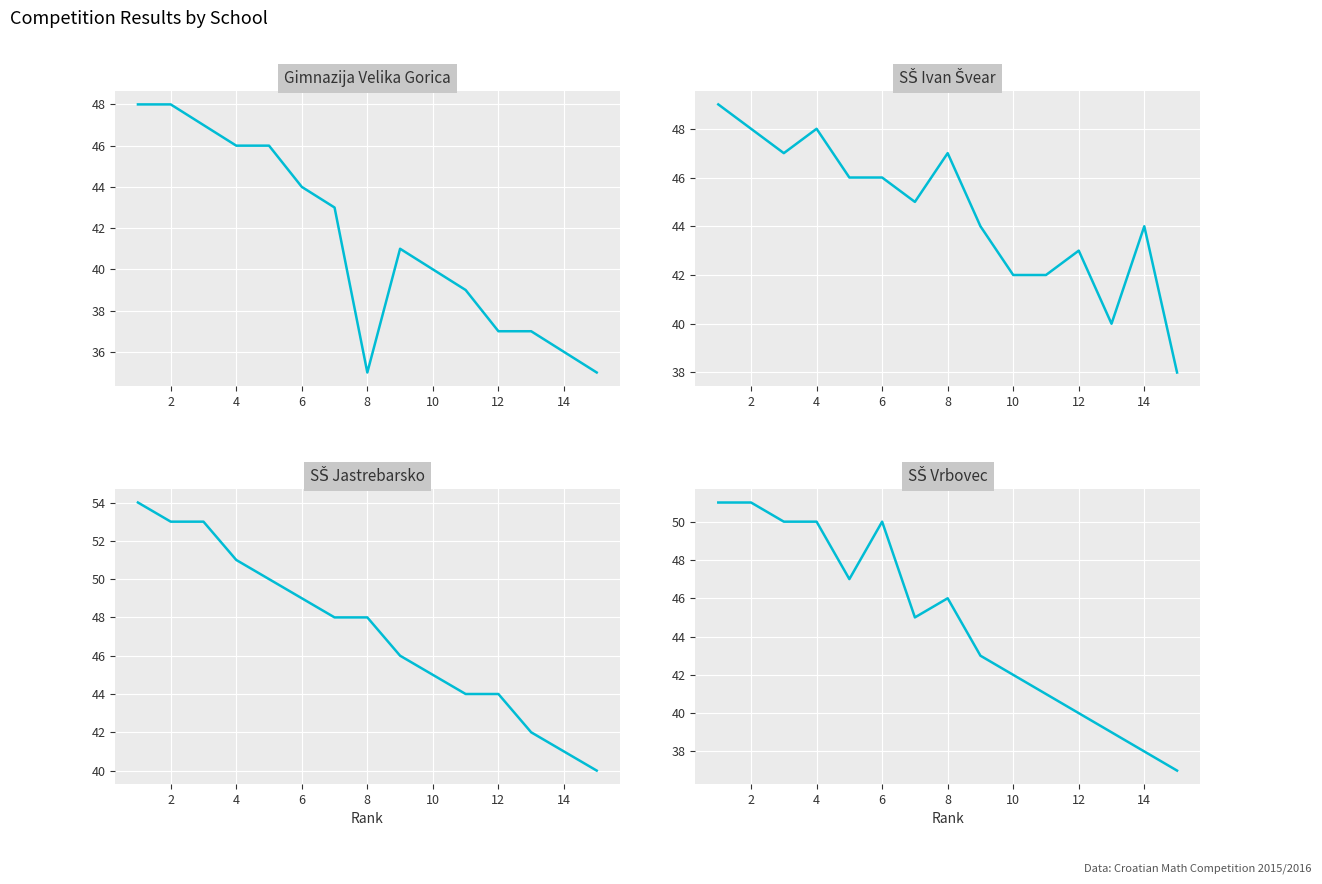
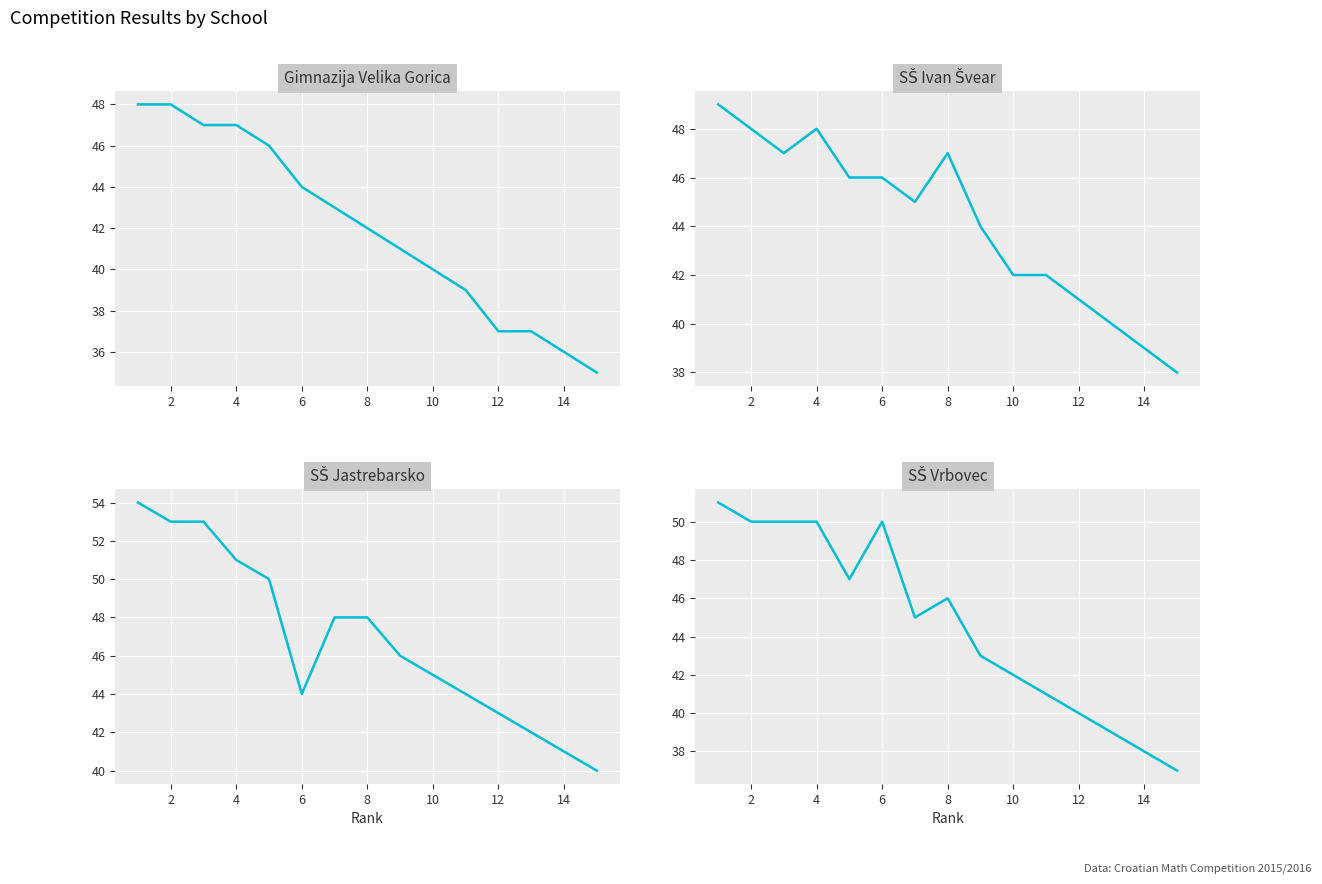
Gimnazija Velika Gorica, 4: 46 -> 47
Gimnazija Velika Gorica, 8: 35 -> 42
SŠ Ivan Švear, 12: 43 -> 41
SŠ Ivan Švear, 14: 44 -> 39
SŠ Jastrebarsko, 6: 49 -> 44
SŠ Jastrebarsko, 12: 44 -> 43
SŠ Vrbovec, 2: 51 -> 50
